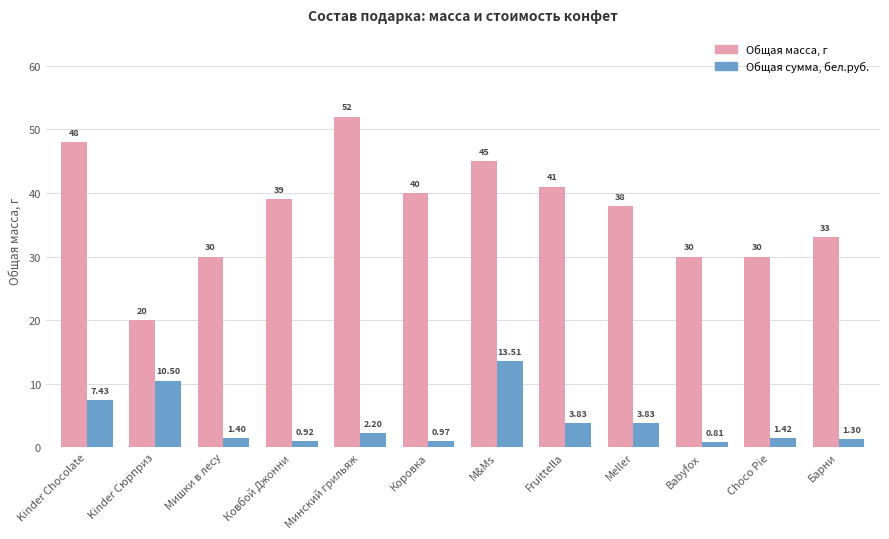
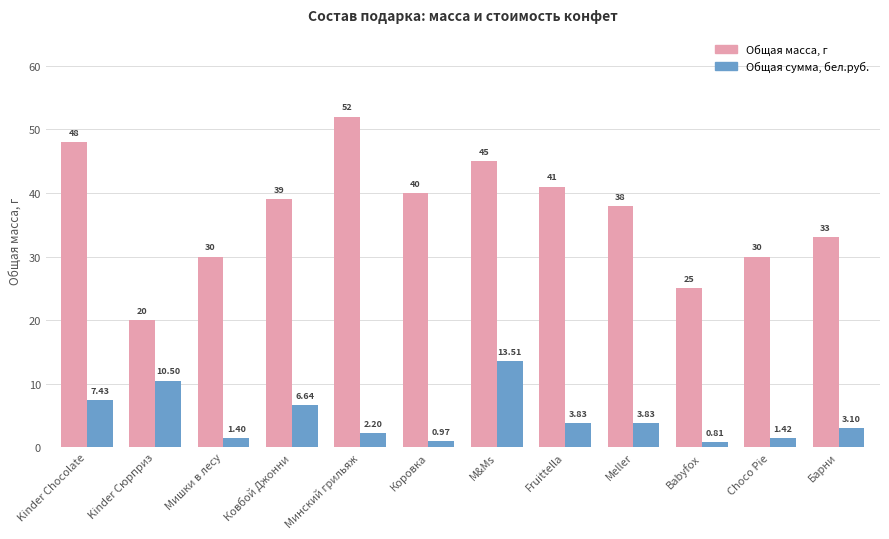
Общая сумма, бел.руб., Ковбой Джонни: 0.92 -> 6.64
Общая масса, г, Babyfox: 30 -> 25
Общая сумма, бел.руб., Барни: 1.30 -> 3.10
